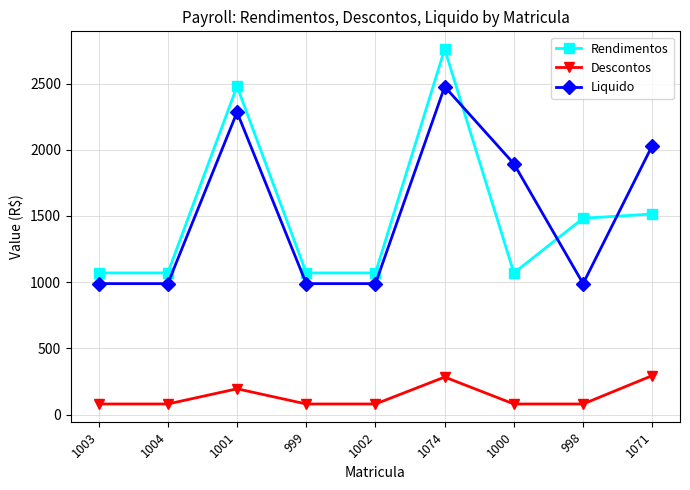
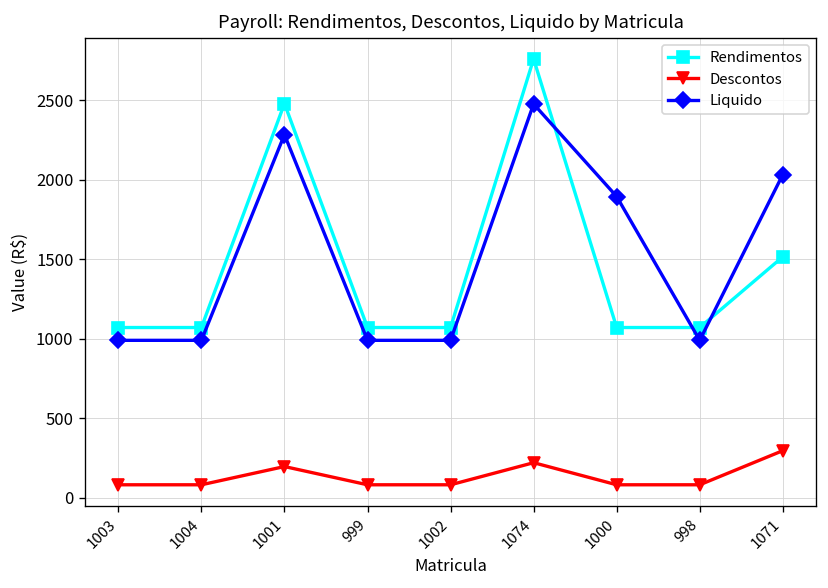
Descontos, 1074: 280 -> 220
Rendimentos, 998: 1480 -> 1070
